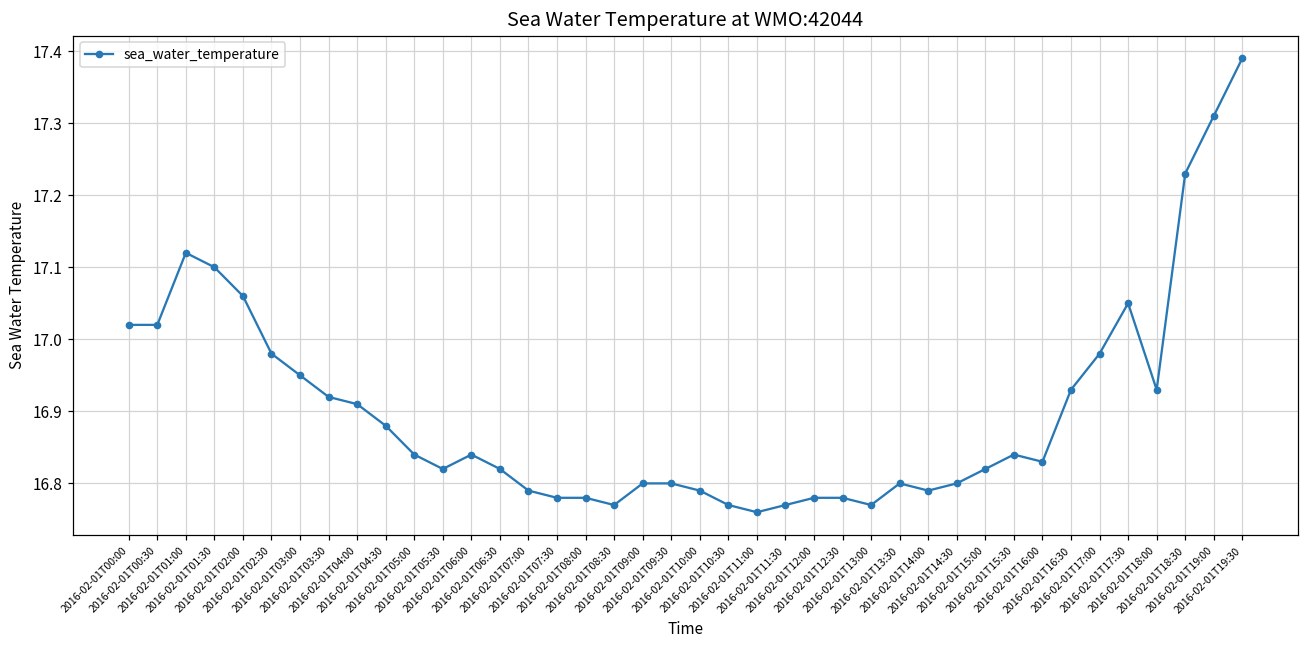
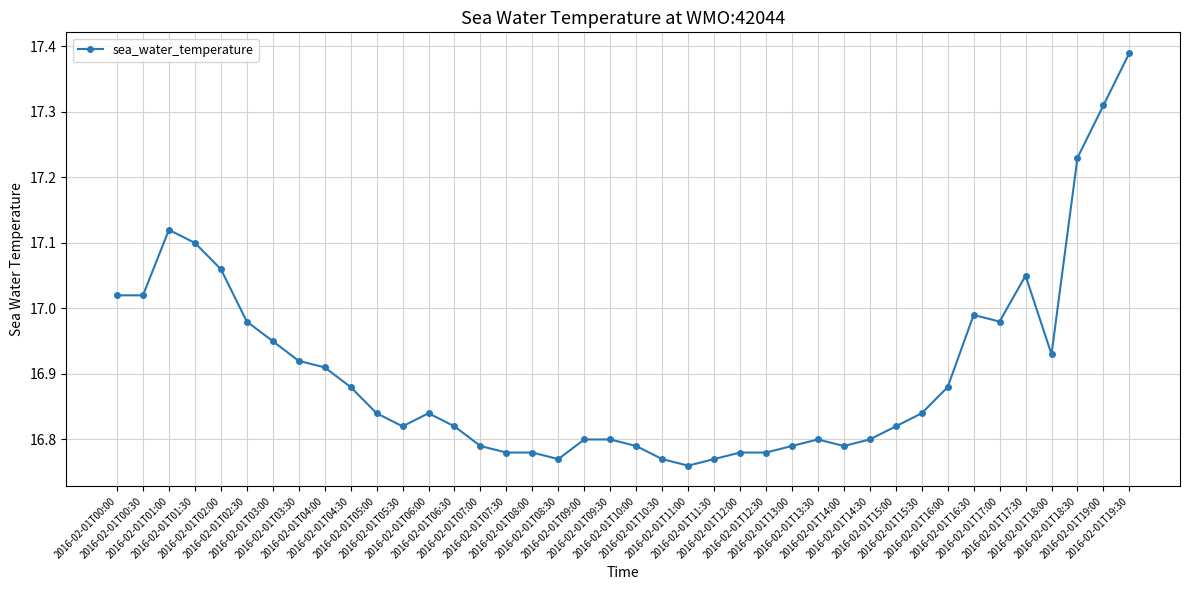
2016-02-01T13:00: 16.77 -> 16.79
2016-02-01T16:00: 16.83 -> 16.88
2016-02-01T16:30: 16.93 -> 16.99
